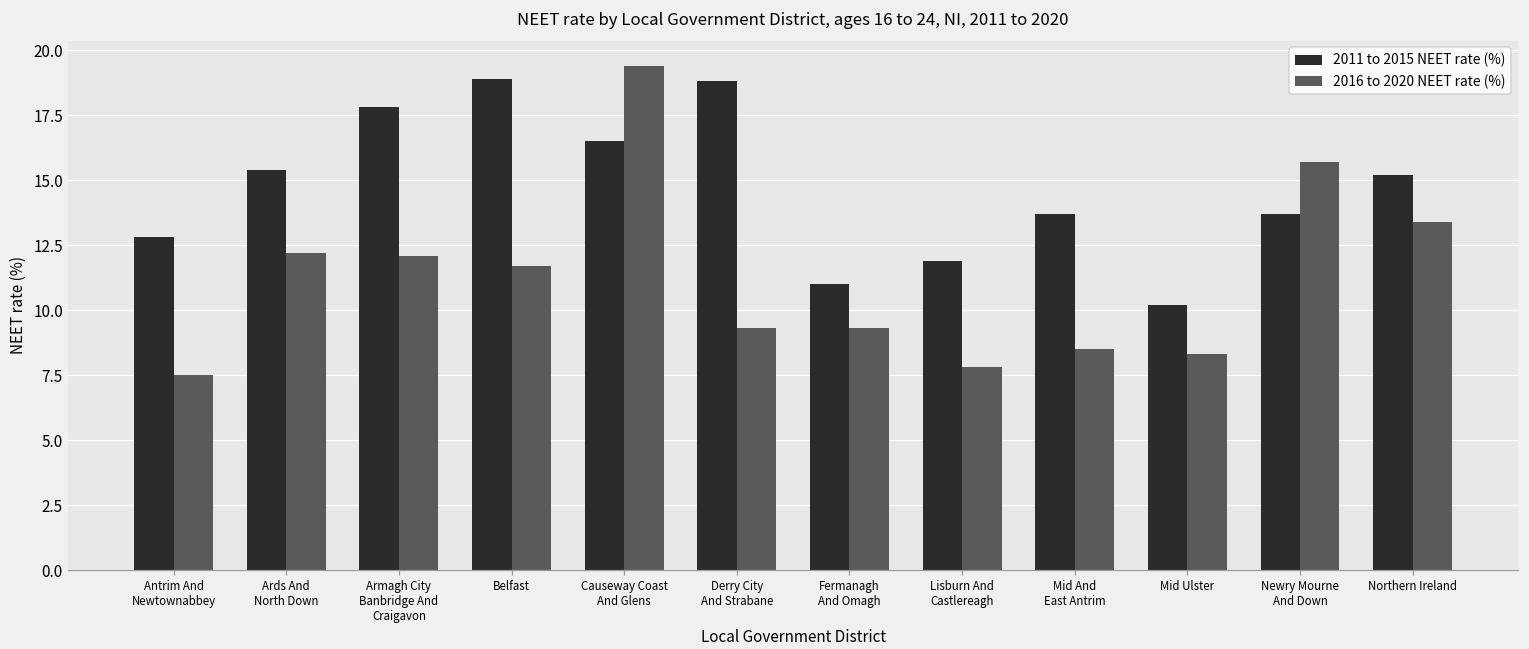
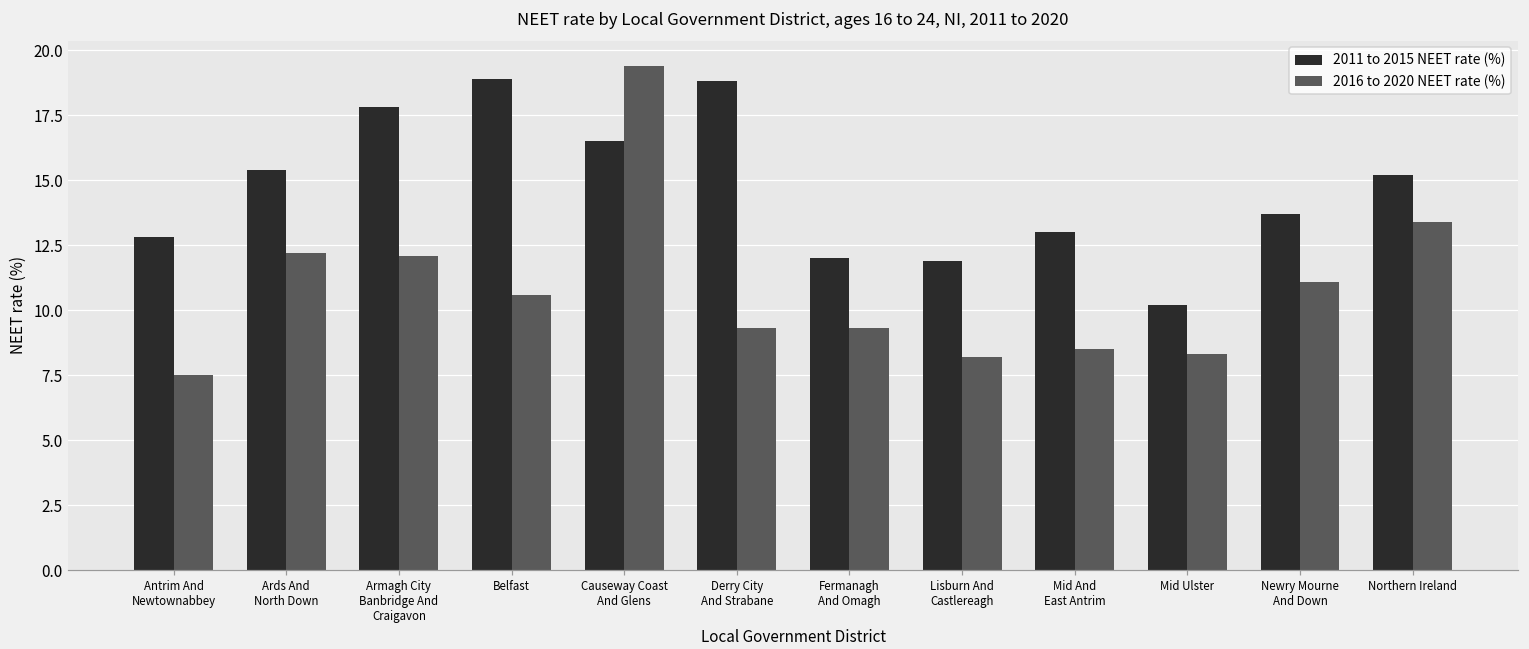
2016 to 2020 NEET rate (%), Belfast: 11.7 -> 10.6
2011 to 2015 NEET rate (%), Fermanagh And Omagh: 11.0 -> 12.0
2016 to 2020 NEET rate (%), Lisburn And Castlereagh: 7.8 -> 8.2
2011 to 2015 NEET rate (%), Mid And East Antrim: 13.7 -> 13.0
2016 to 2020 NEET rate (%), Newry Mourne And Down: 15.7 -> 11.1
